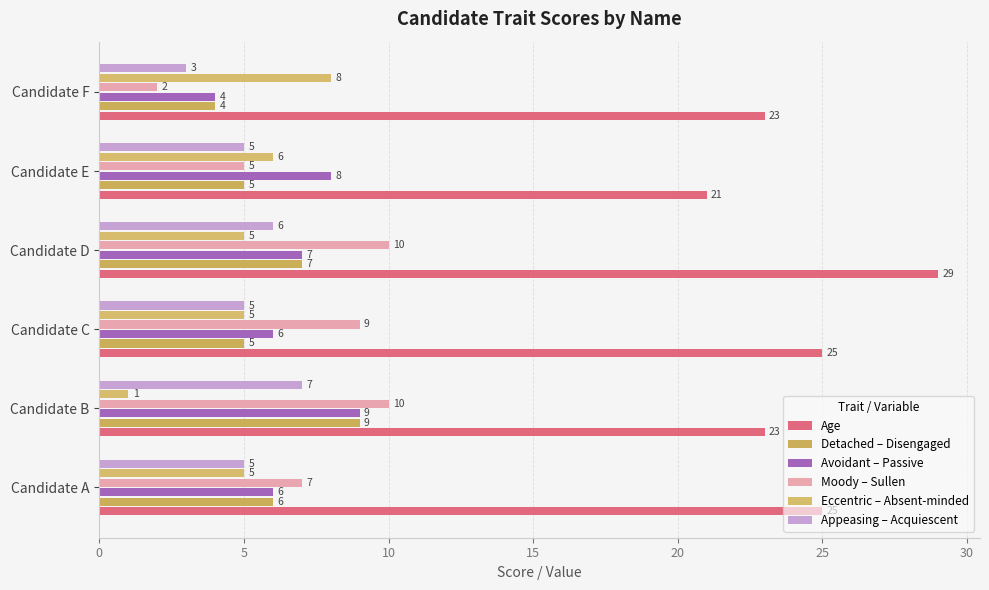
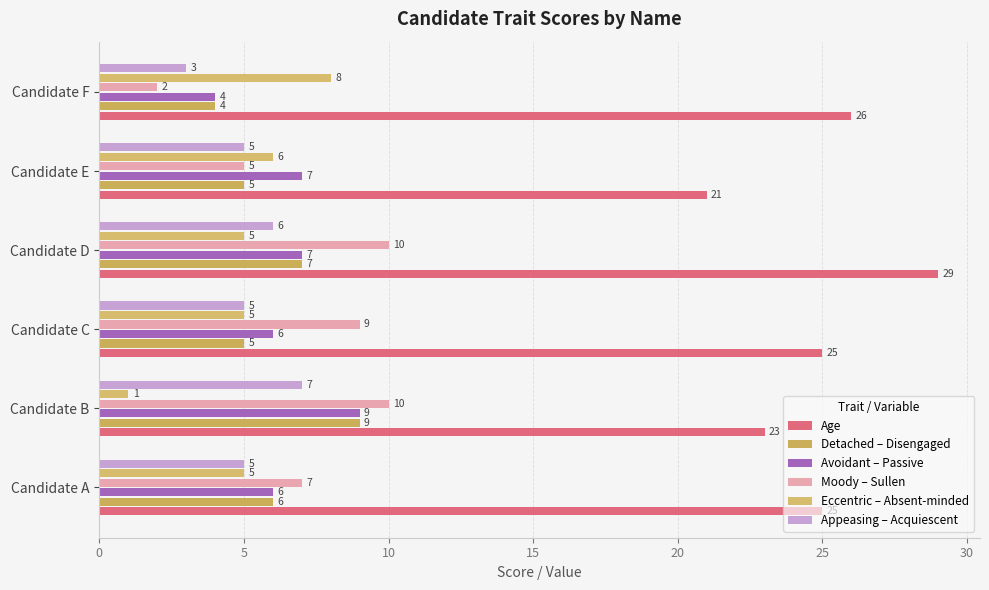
Age, Candidate F: 23 -> 26
Avoidant – Passive, Candidate E: 8 -> 7
